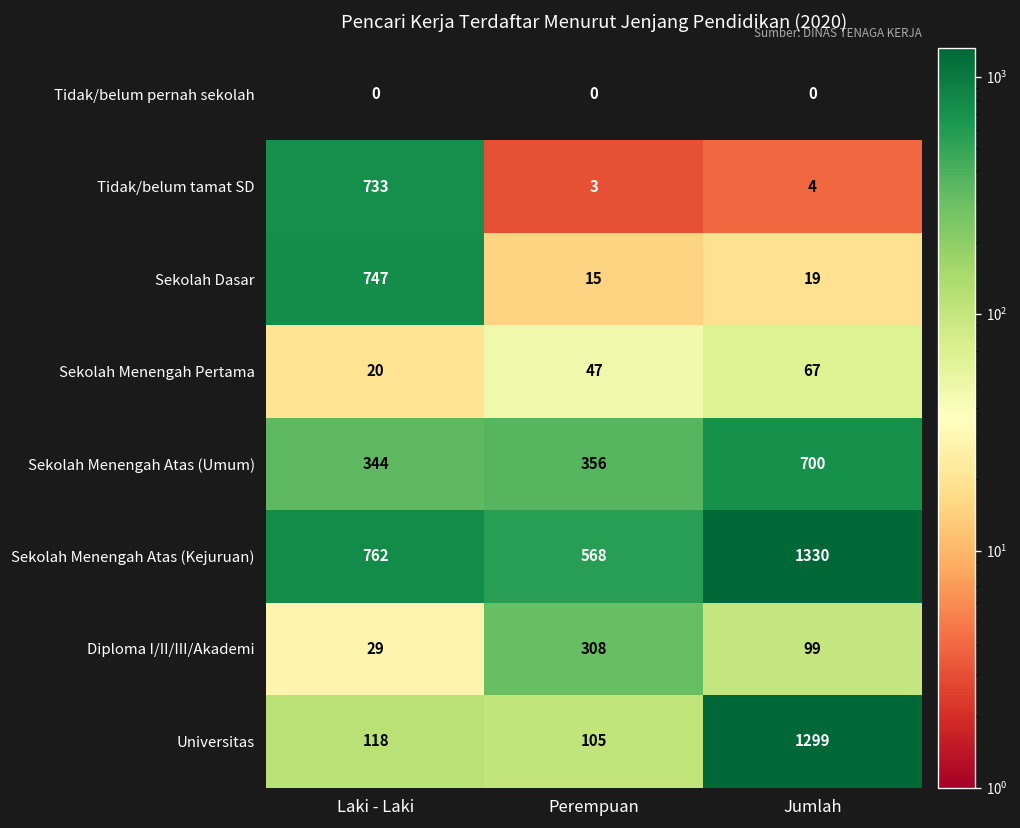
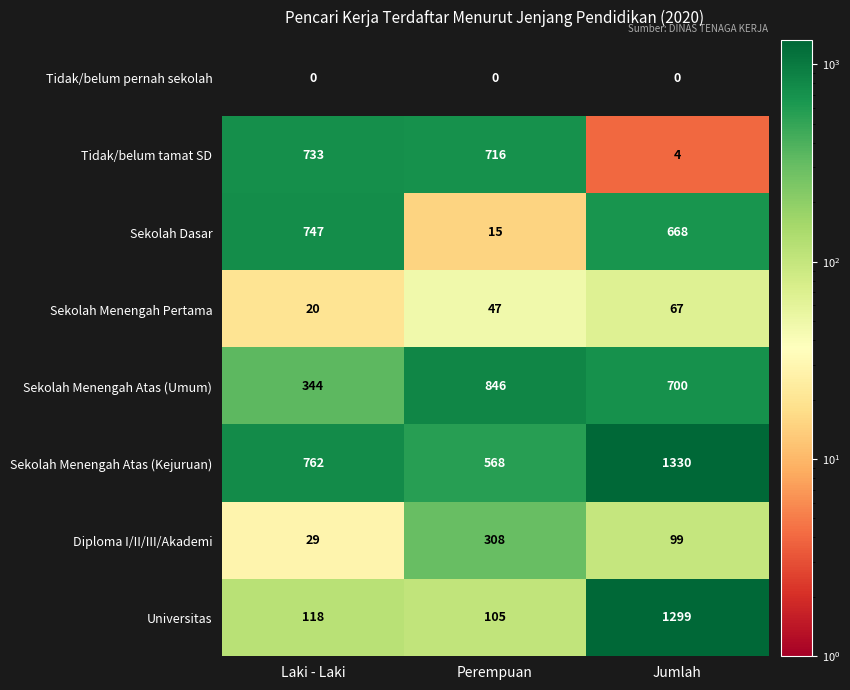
Tidak/belum tamat SD, Perempuan: 3 -> 716
Sekolah Dasar, Jumlah: 19 -> 668
Sekolah Menengah Atas (Umum), Perempuan: 356 -> 846
